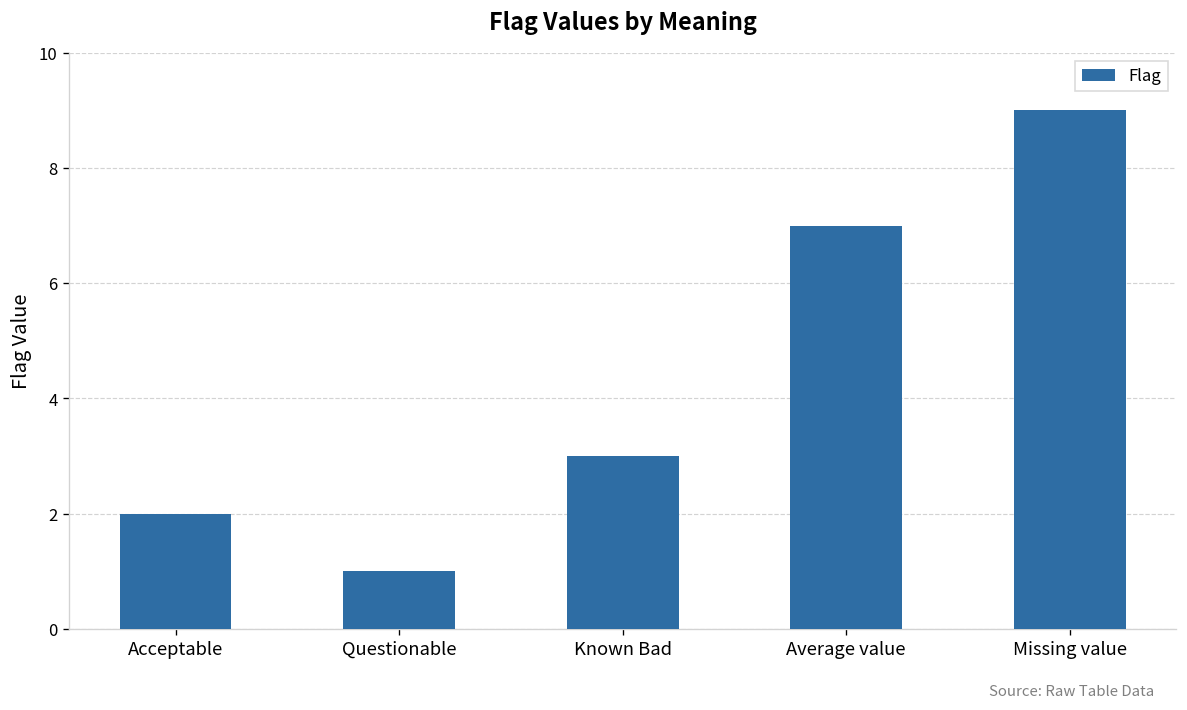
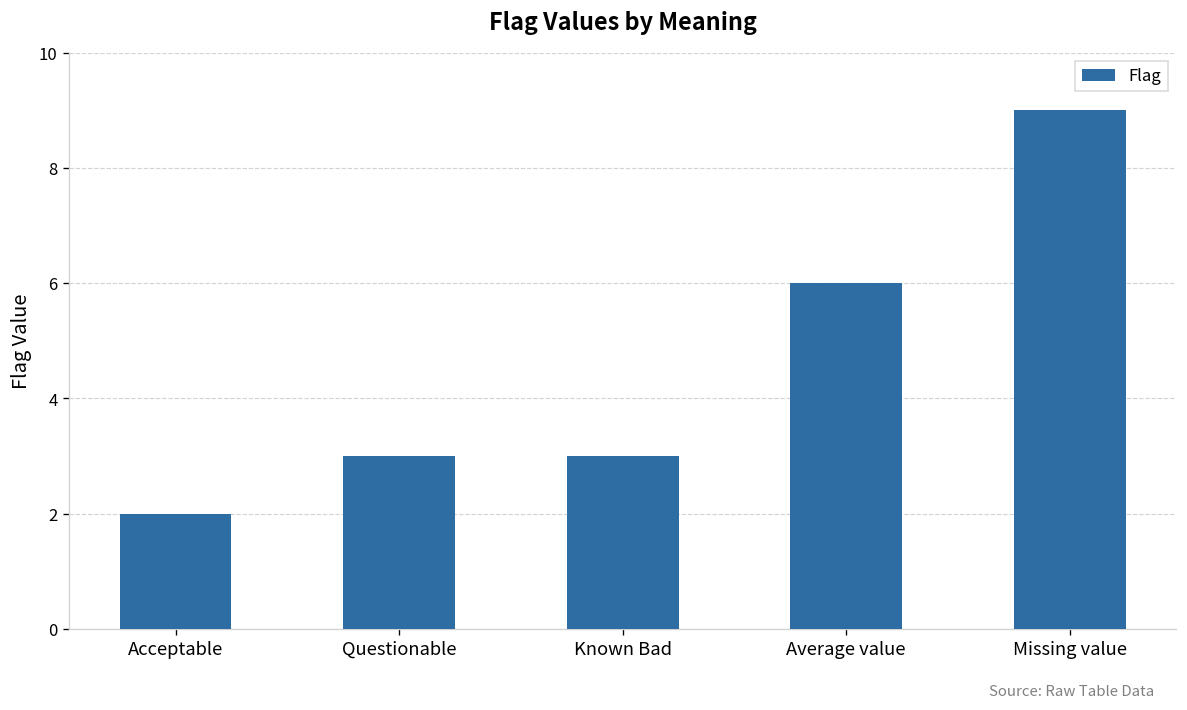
Questionable: 1 -> 3
Average value: 7 -> 6
